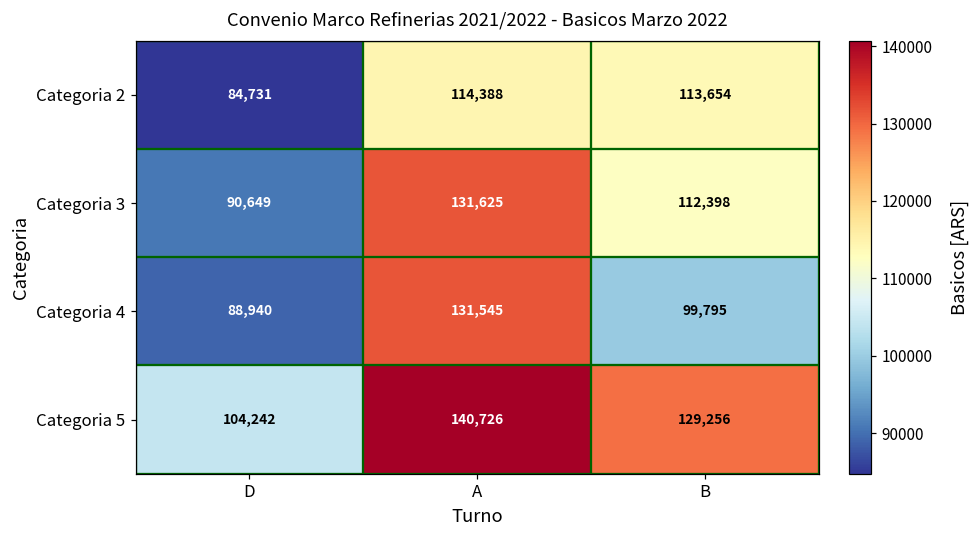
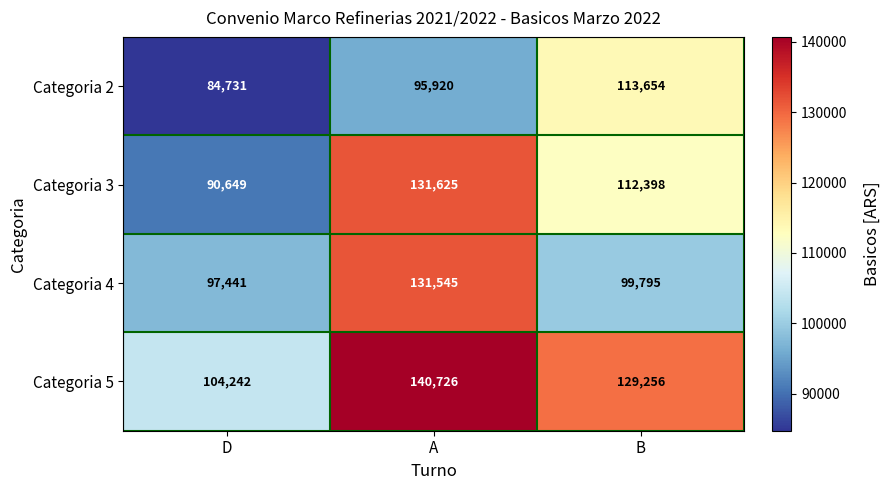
Categoria 2, A: 114,388 -> 95,920
Categoria 4, D: 88,940 -> 97,441
